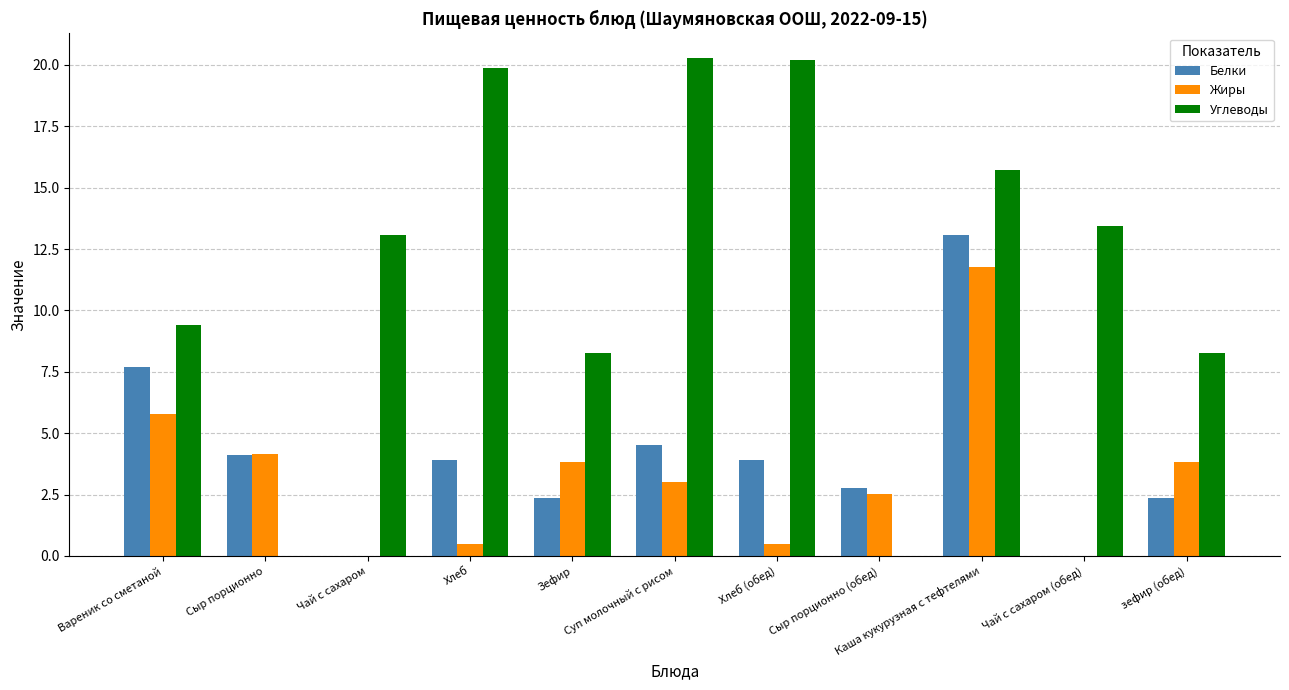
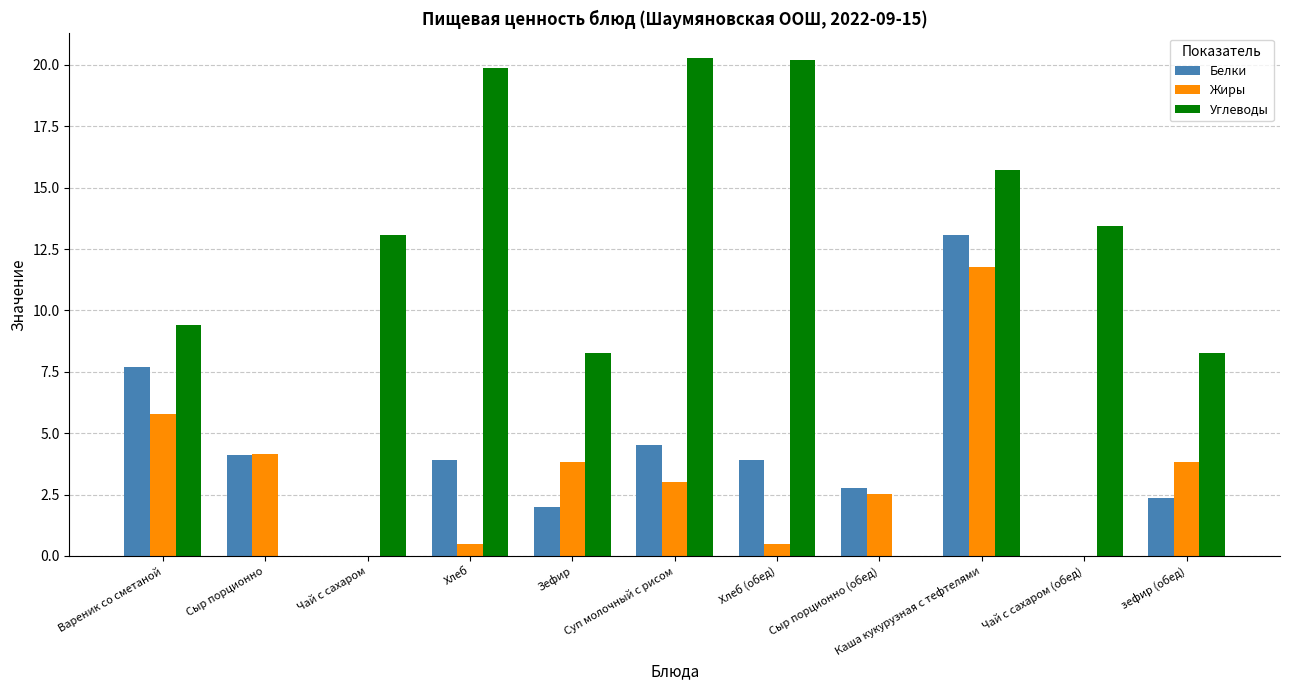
Белки, Зефир: 2.3 -> 2.0
